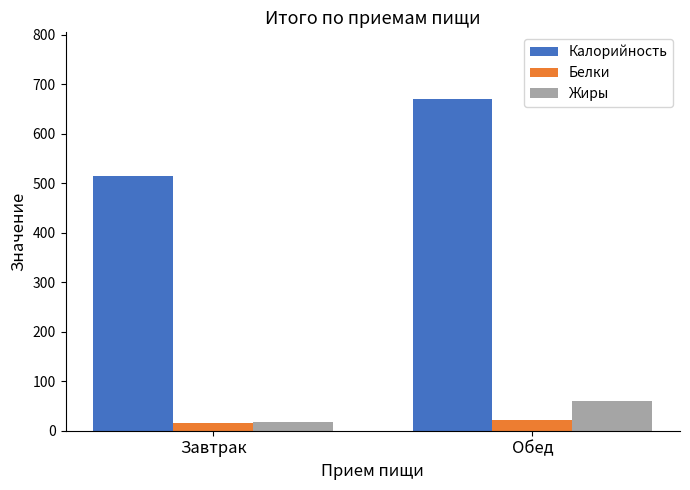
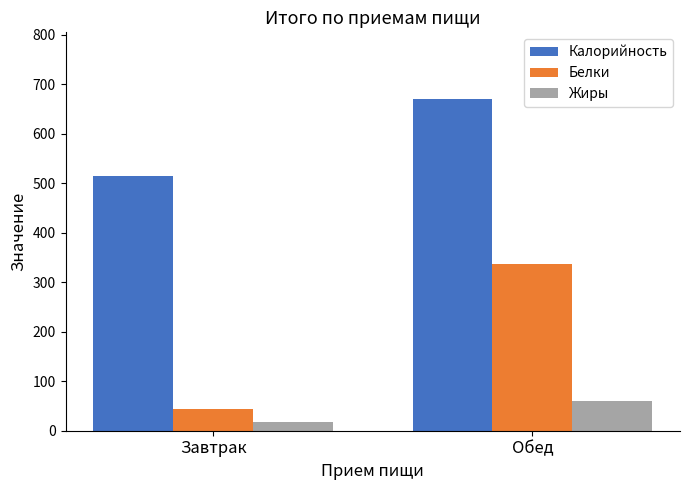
Белки, Завтрак: 20 -> 40
Белки, Обед: 20 -> 340
